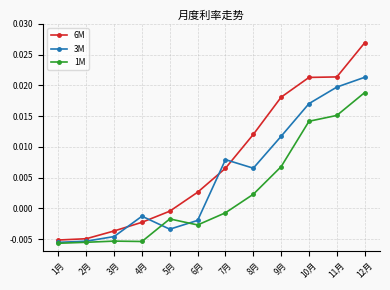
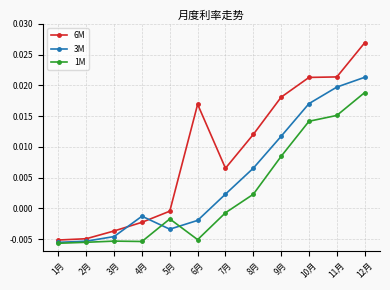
6M, 6月: 0.003 -> 0.017
1M, 6月: -0.003 -> -0.005
3M, 7月: 0.008 -> 0.002
1M, 9月: 0.007 -> 0.008
